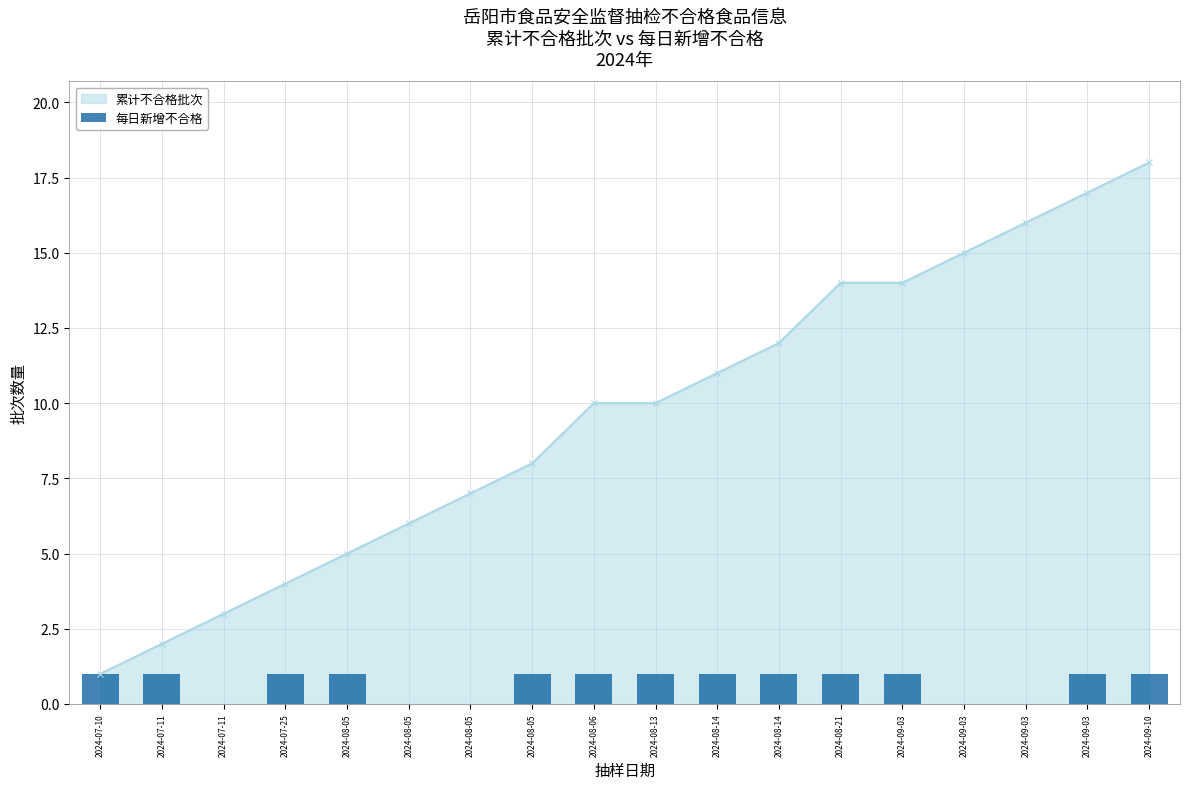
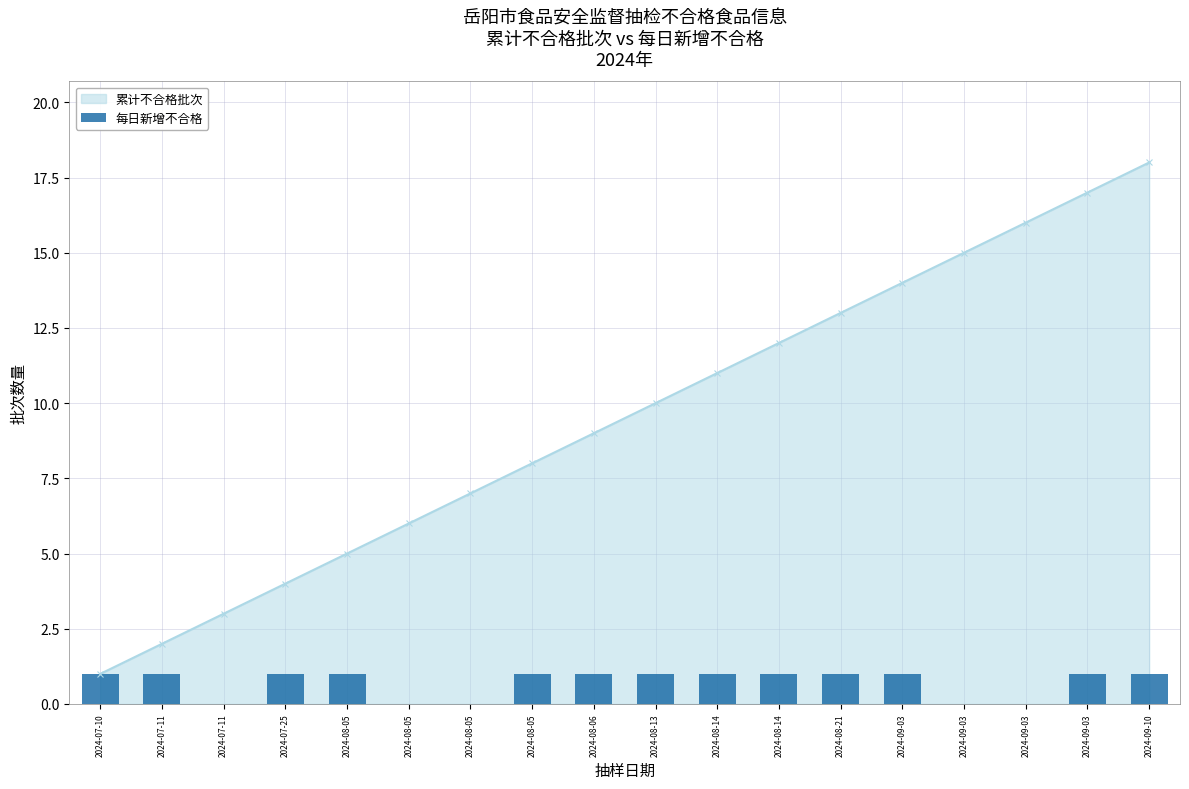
累计不合格批次, 2024-08-06: 10 -> 9
累计不合格批次, 2024-08-21: 14 -> 13
